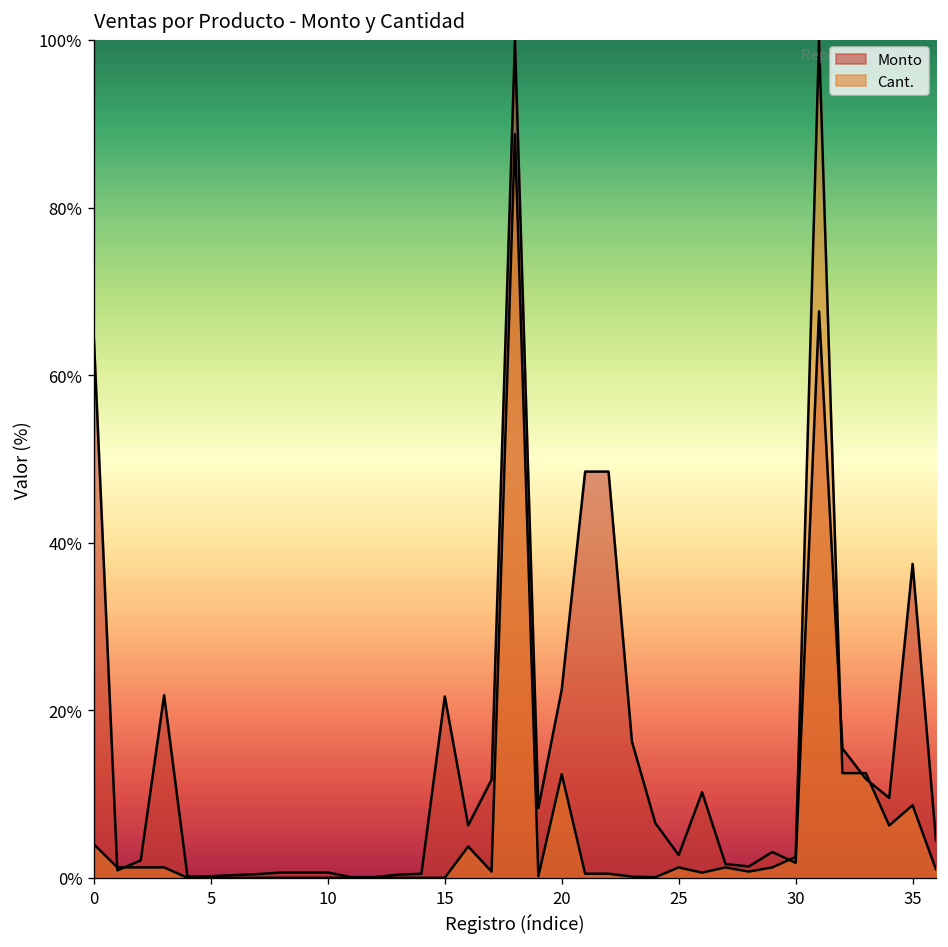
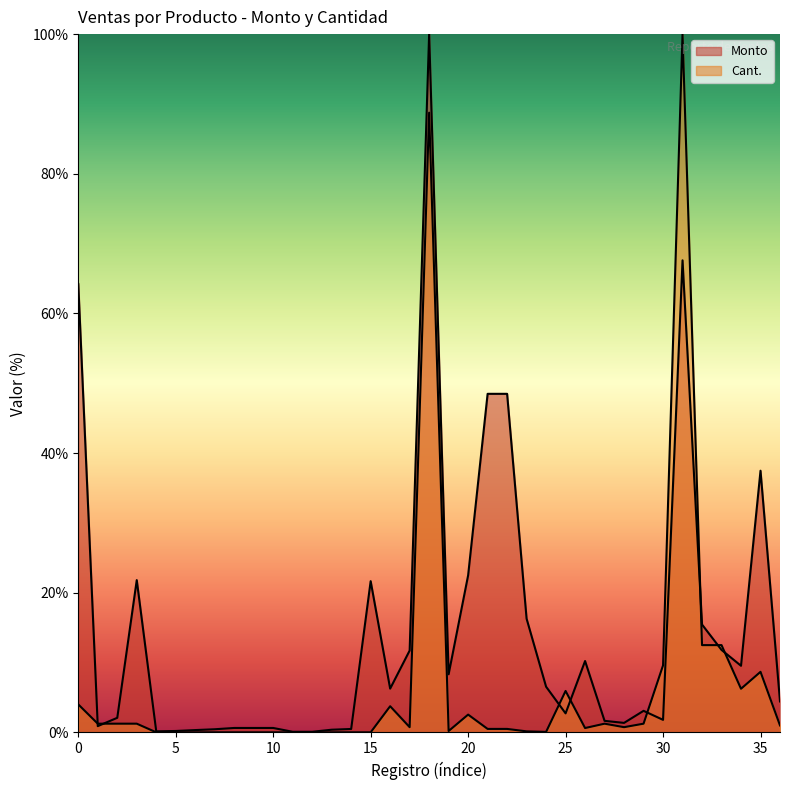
Cant., 20: 12% -> 3%
Cant., 25: 1% -> 6%
Cant., 30: 3% -> 10%
